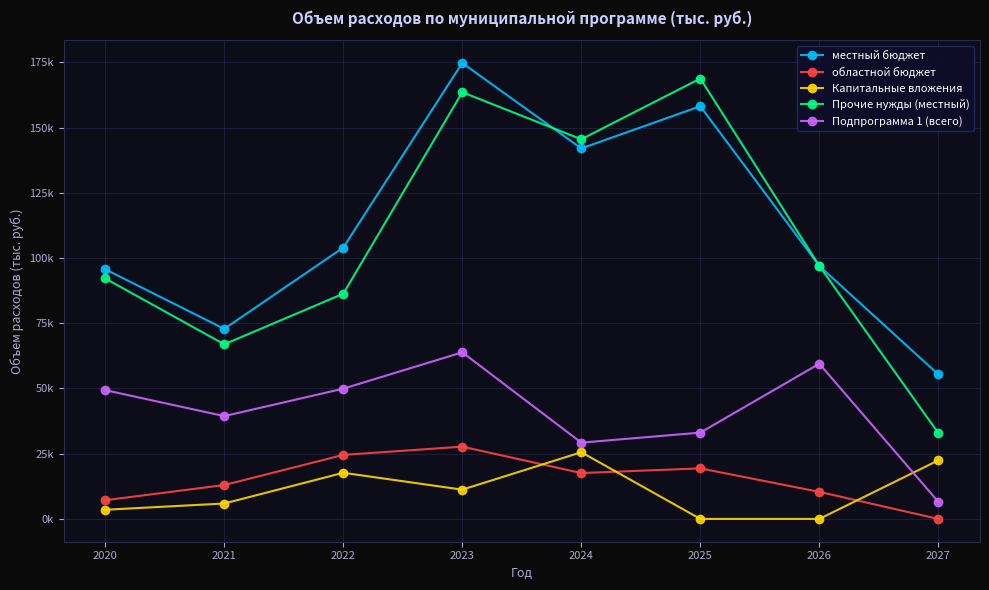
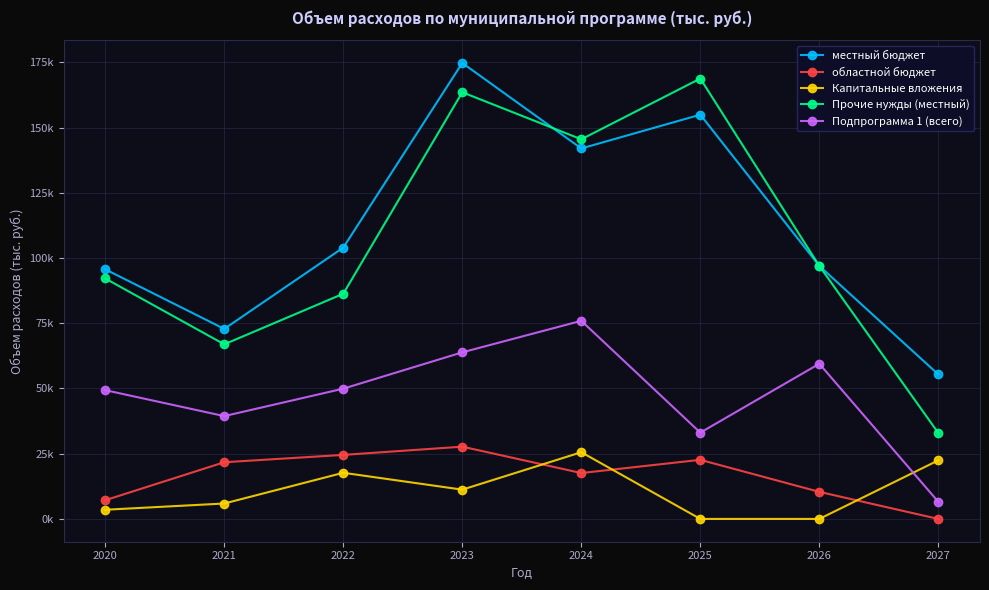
областной бюджет, 2021: 13000 -> 22000
Подпрограмма 1 (всего), 2024: 29000 -> 76000
местный бюджет, 2025: 158000 -> 155000
областной бюджет, 2025: 19000 -> 23000
